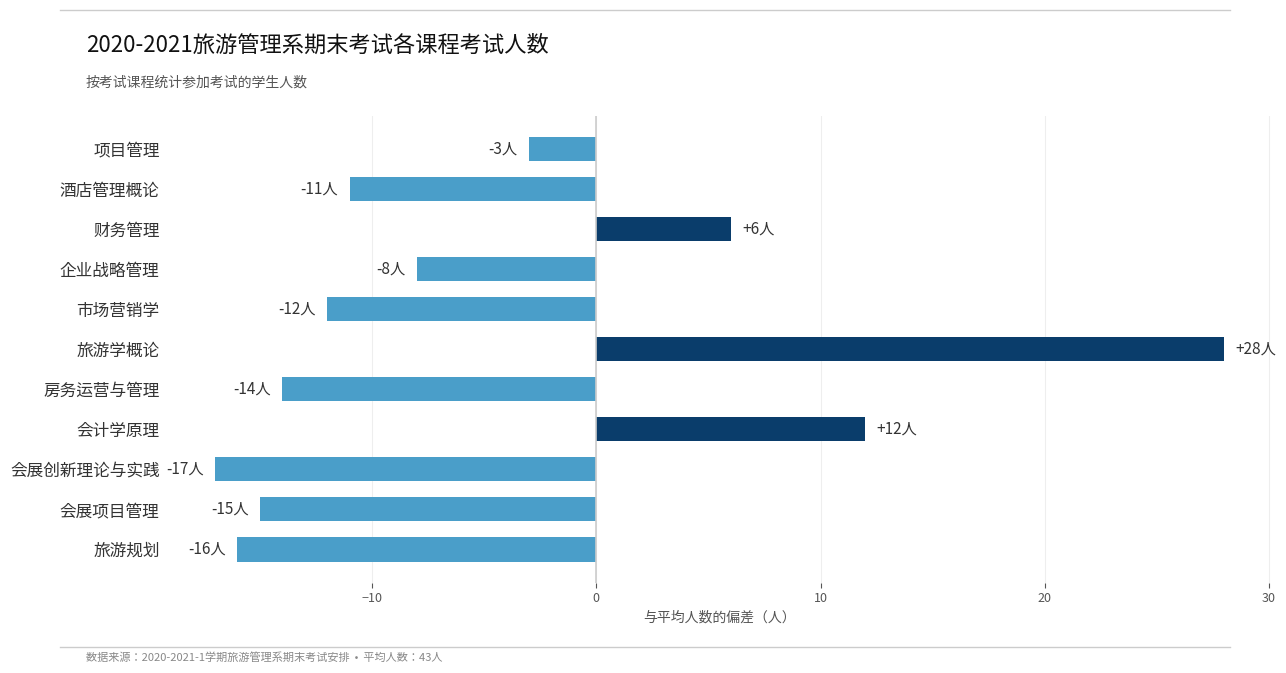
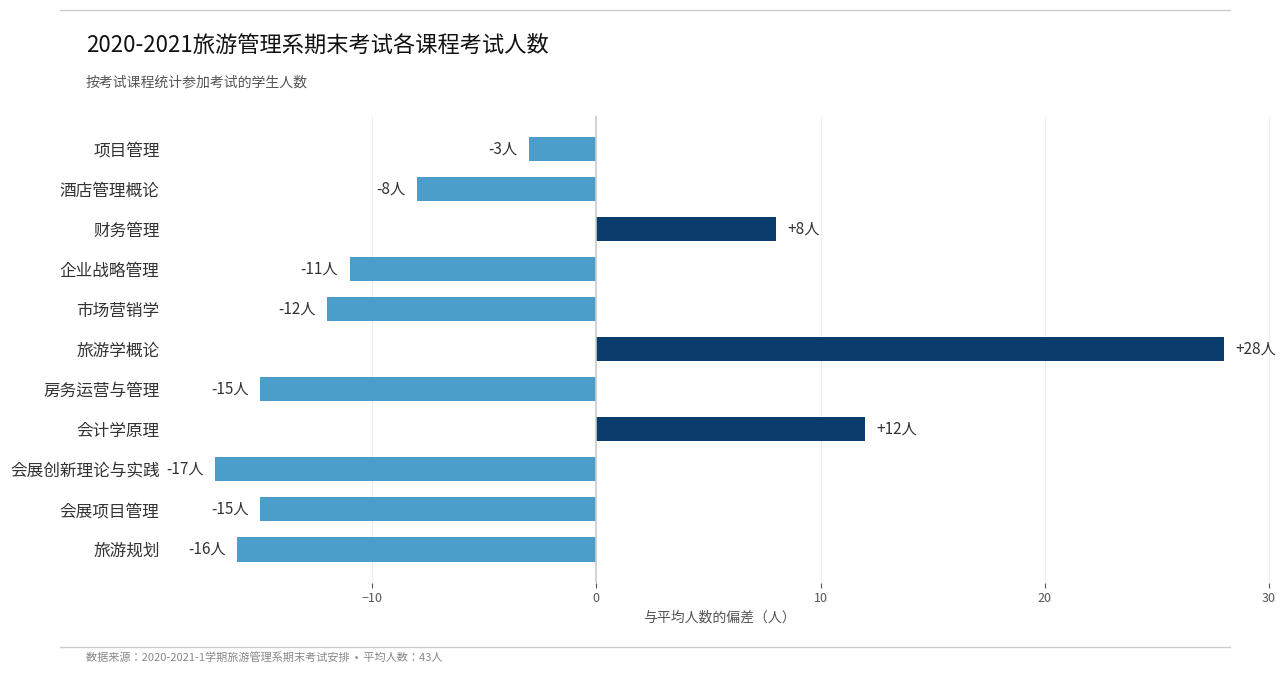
酒店管理概论: -11人 -> -8人
财务管理: +6人 -> +8人
企业战略管理: -8人 -> -11人
房务运营与管理: -14人 -> -15人
